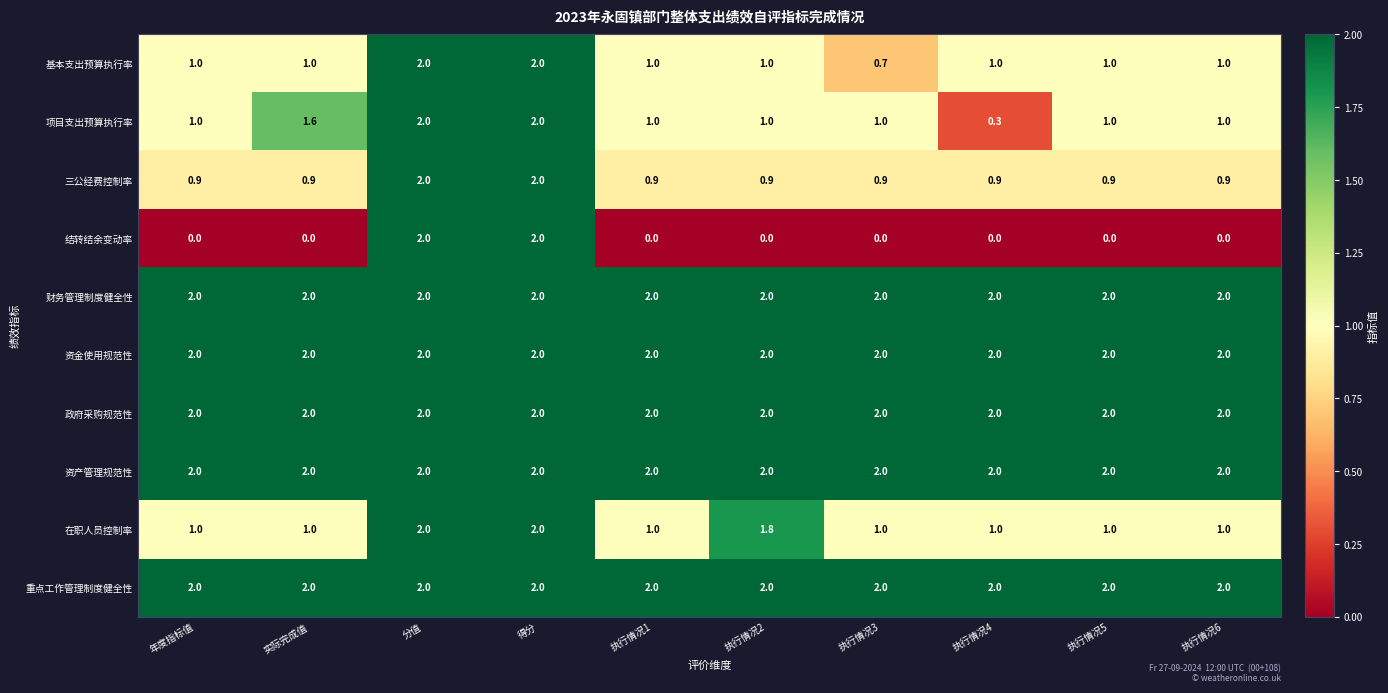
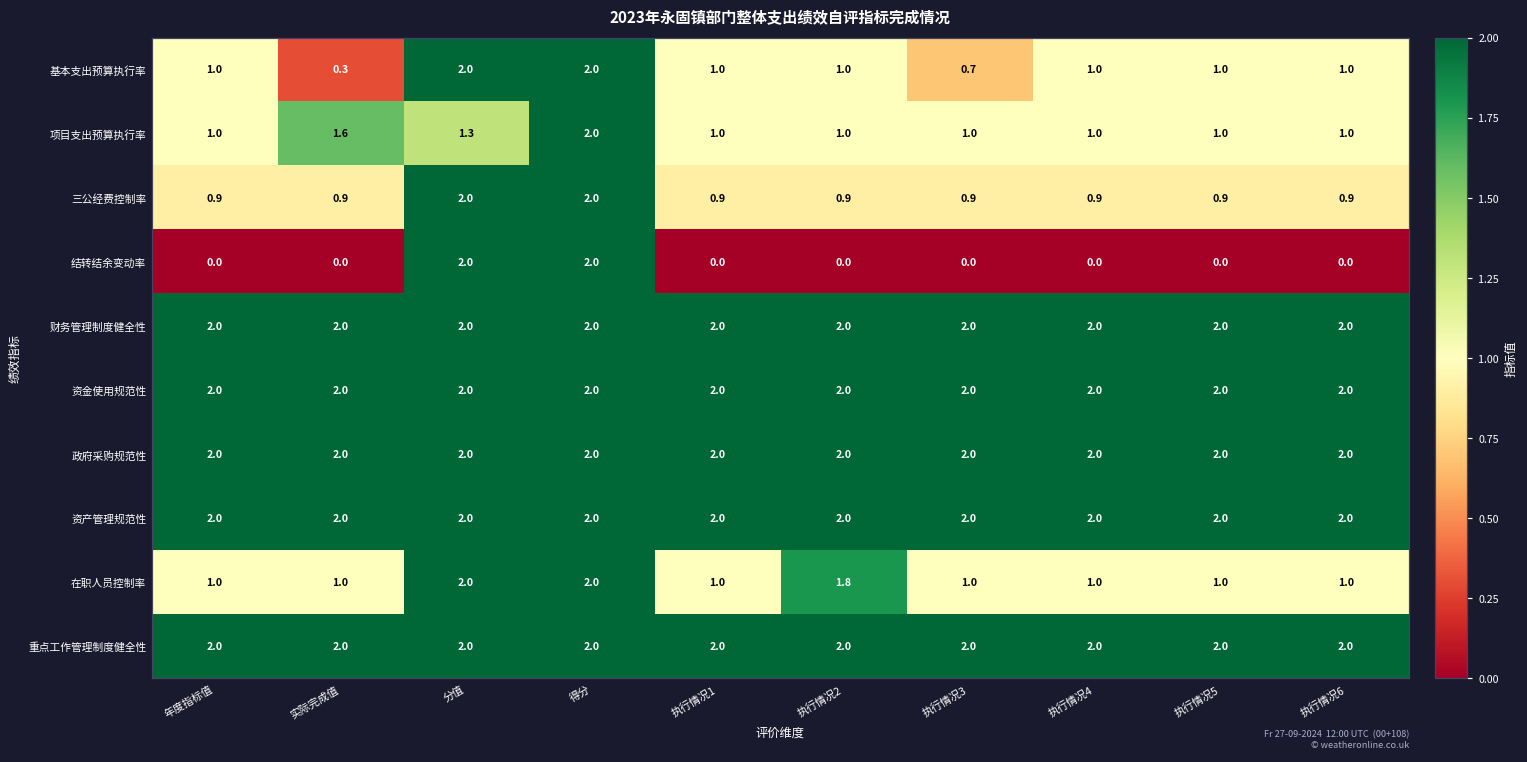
基本支出预算执行率, 实际完成值: 1.0 -> 0.3
项目支出预算执行率, 分值: 2.0 -> 1.3
项目支出预算执行率, 执行情况4: 0.3 -> 1.0
